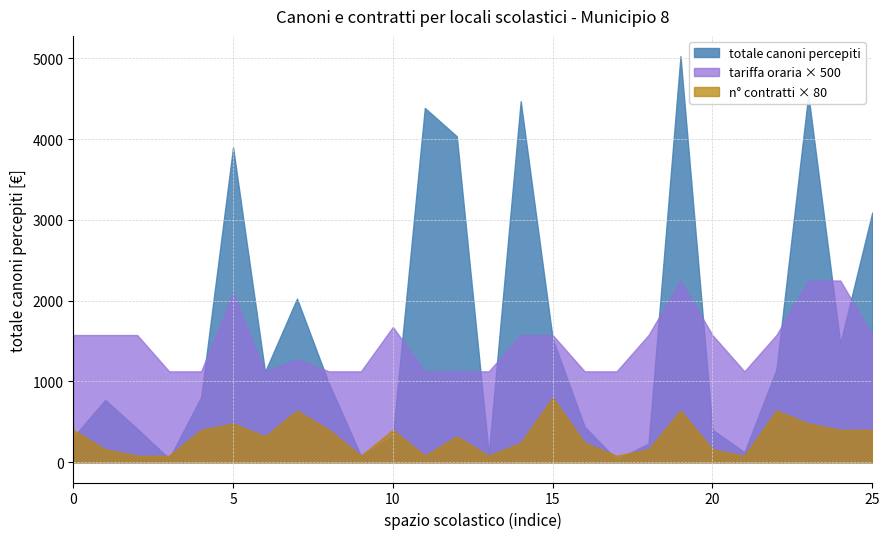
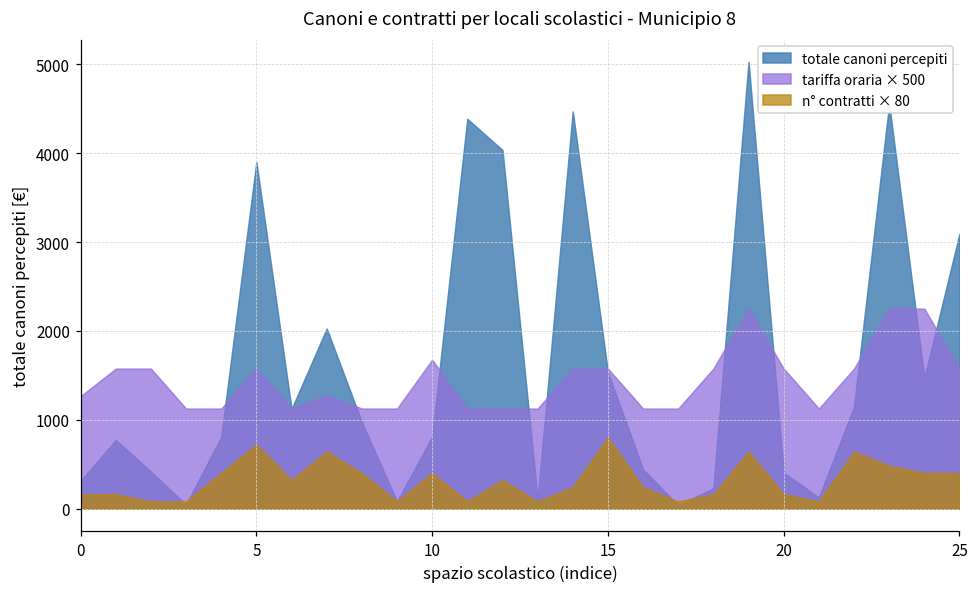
tariffa oraria × 500, 0: 1600 -> 1300
n° contratti × 80, 0: 400 -> 200
tariffa oraria × 500, 5: 2100 -> 1600
n° contratti × 80, 5: 500 -> 700
totale canoni percepiti, 10: 300 -> 800
